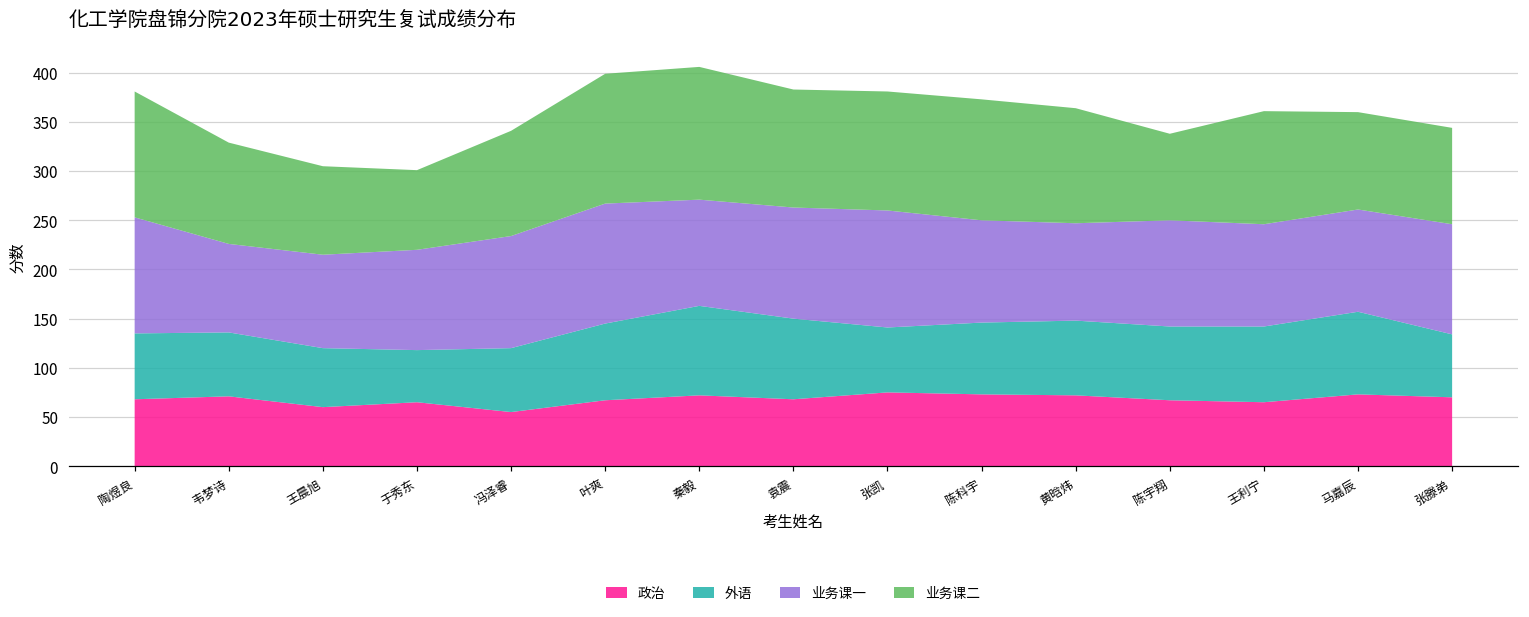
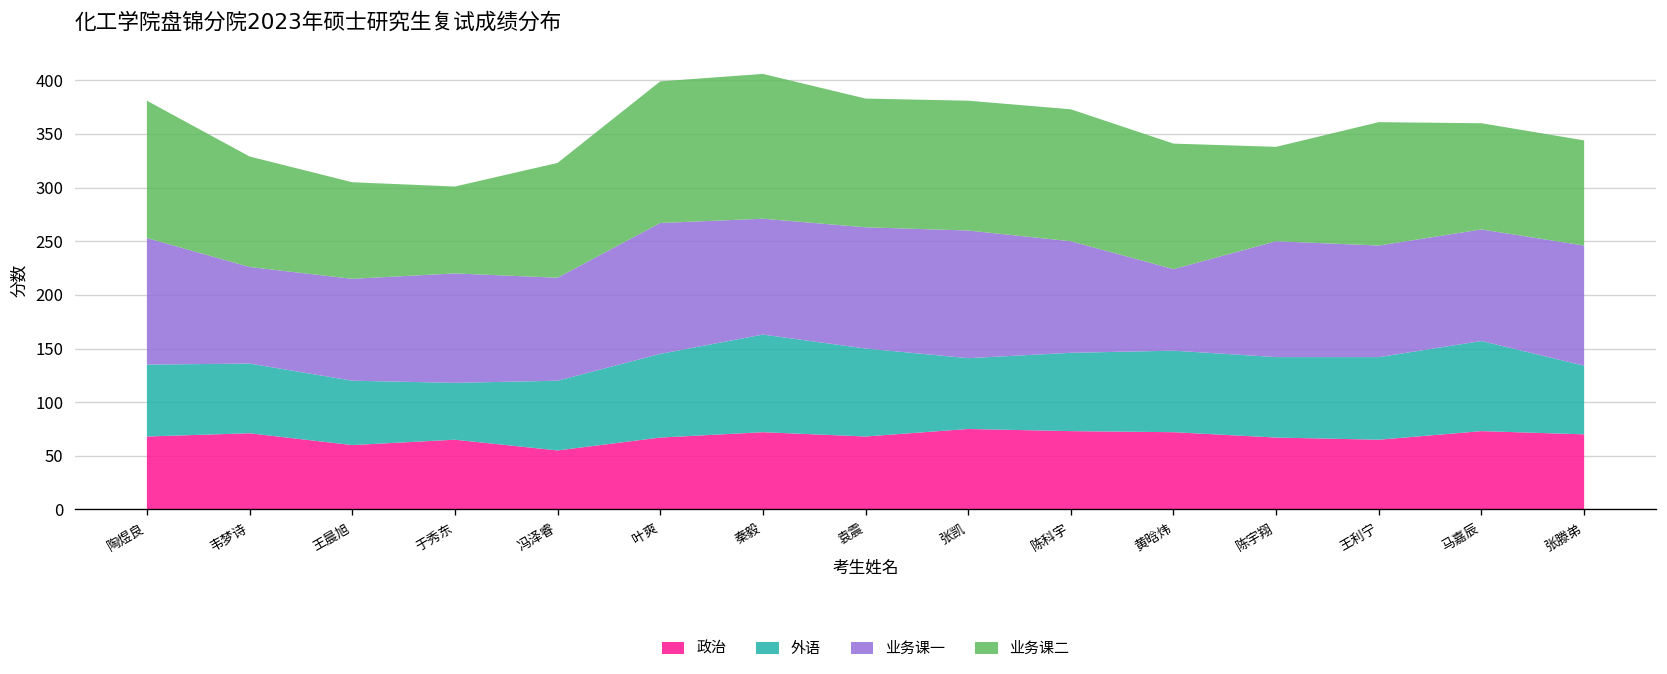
业务课一, 冯泽睿: 110 -> 100
业务课一, 黄晗炜: 100 -> 80
